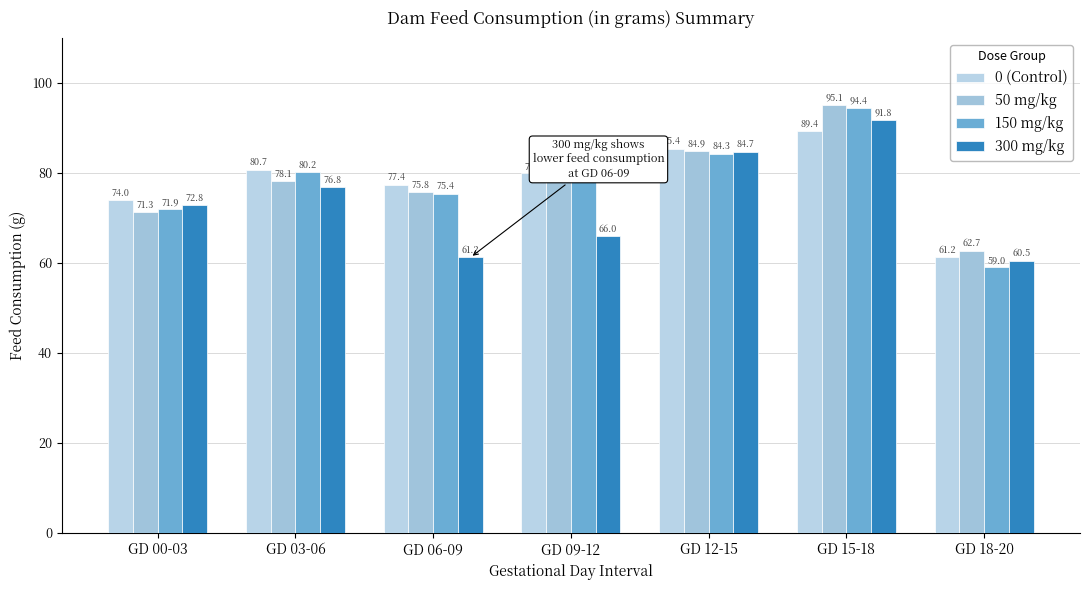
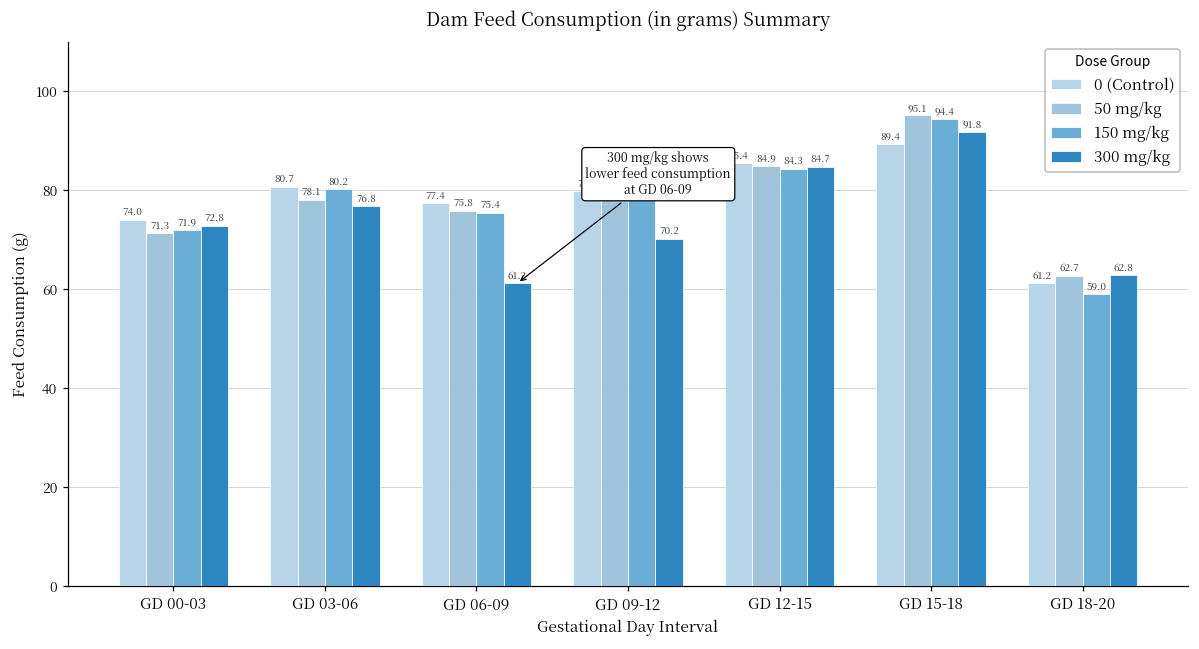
300 mg/kg, GD 09-12: 66.0 -> 70.2
300 mg/kg, GD 18-20: 60.5 -> 62.8
